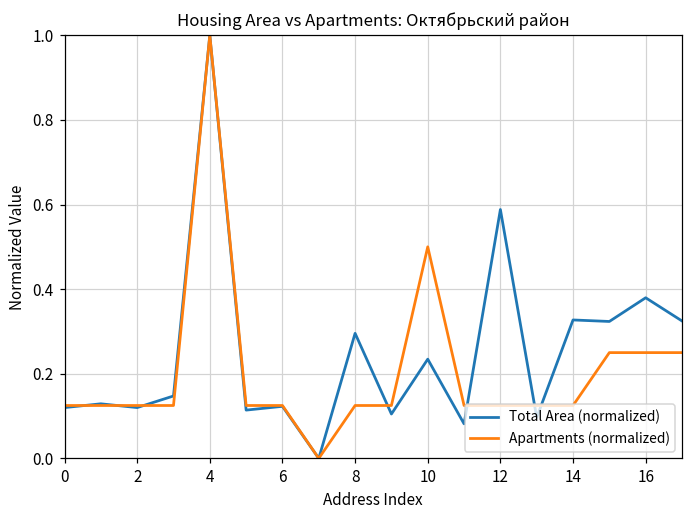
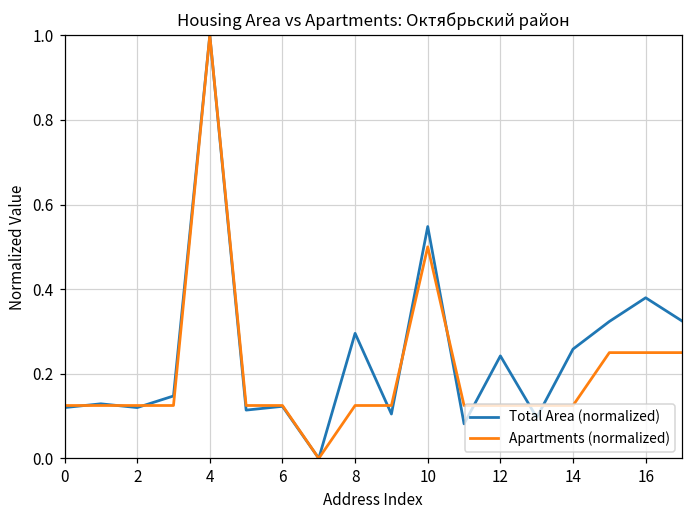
Total Area (normalized), 10: 0.23 -> 0.55
Total Area (normalized), 12: 0.59 -> 0.24
Total Area (normalized), 14: 0.33 -> 0.26
